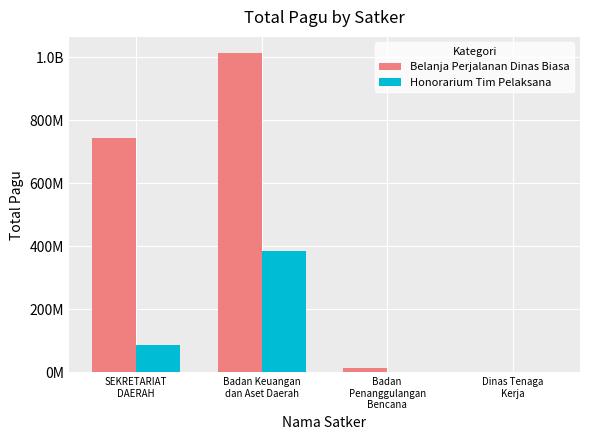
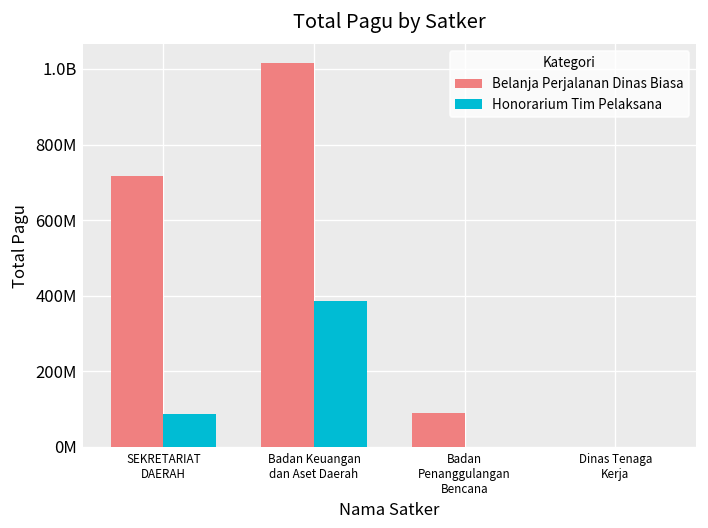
Belanja Perjalanan Dinas Biasa, SEKRETARIAT DAERAH: 740000000 -> 720000000
Belanja Perjalanan Dinas Biasa, Badan Penanggulangan Bencana: 10000000 -> 90000000
